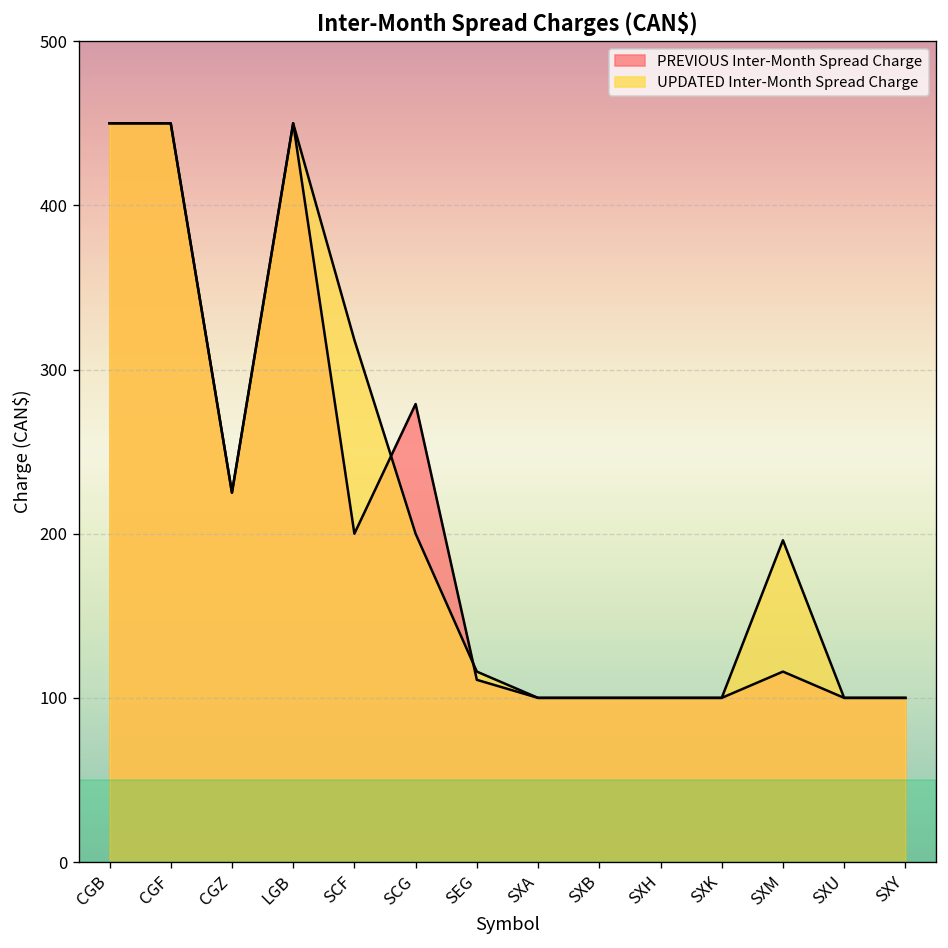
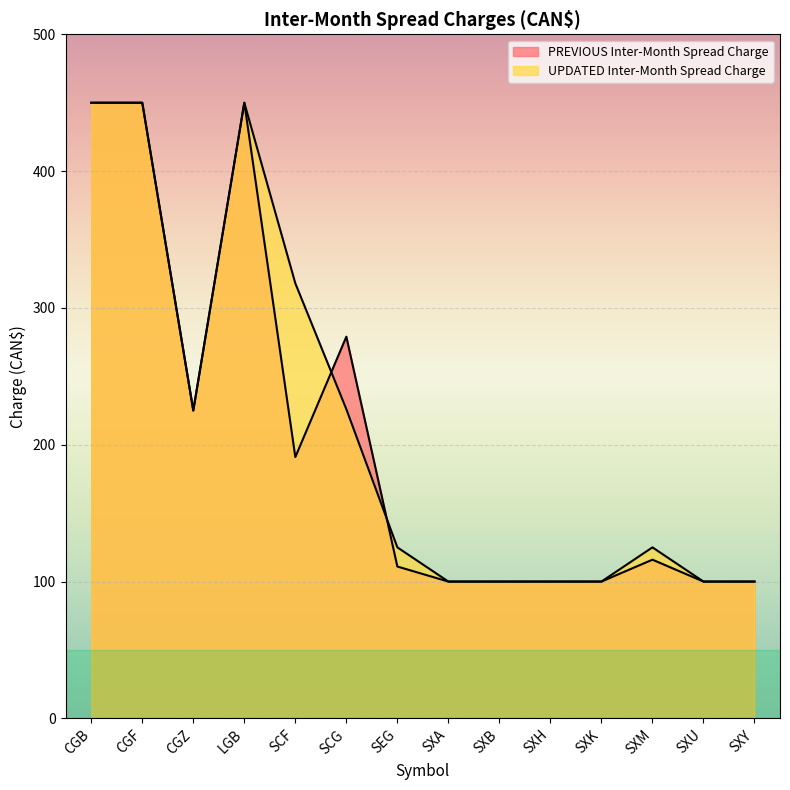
PREVIOUS Inter-Month Spread Charge, SCF: 200 -> 191
UPDATED Inter-Month Spread Charge, SCG: 200 -> 226
UPDATED Inter-Month Spread Charge, SEG: 116 -> 125
UPDATED Inter-Month Spread Charge, SXM: 196 -> 125
